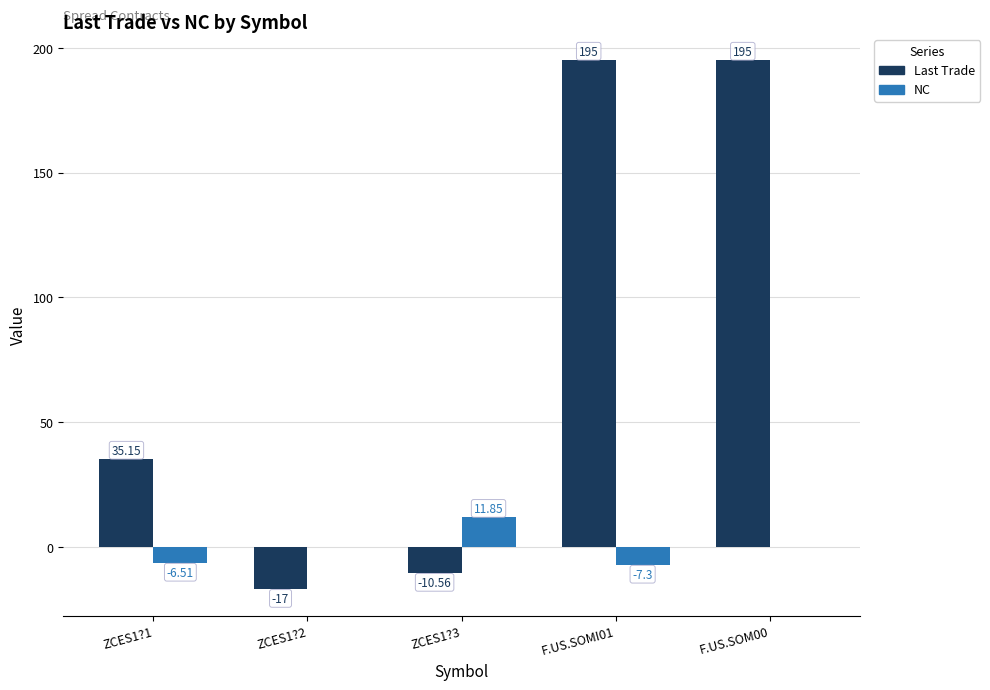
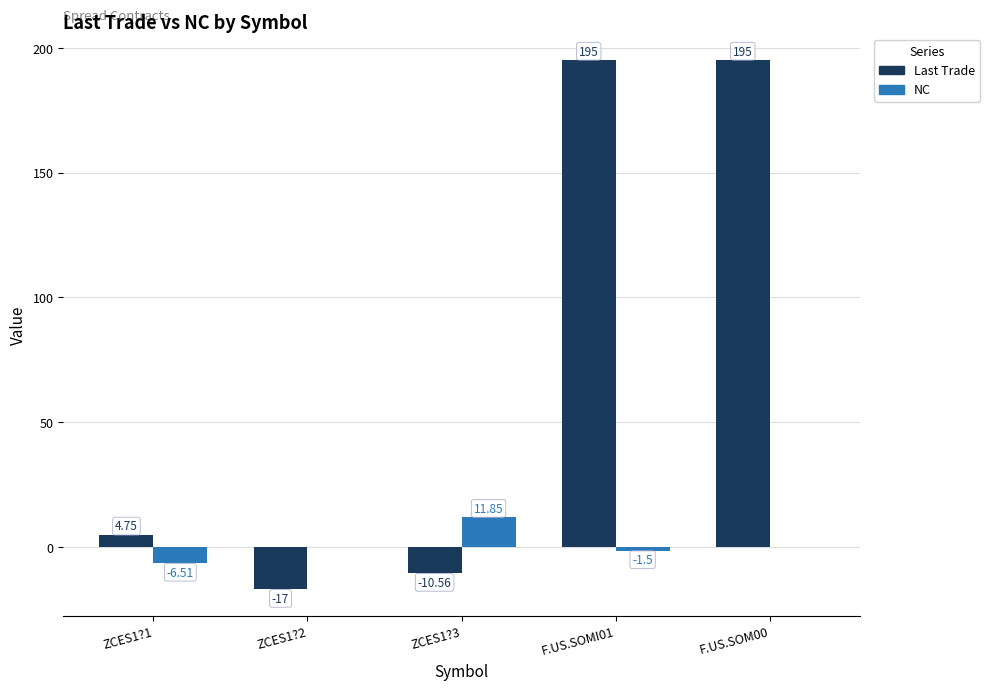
Last Trade, ZCES1?1: 35.15 -> 4.75
NC, F.US.SOMI01: -7.3 -> -1.5
